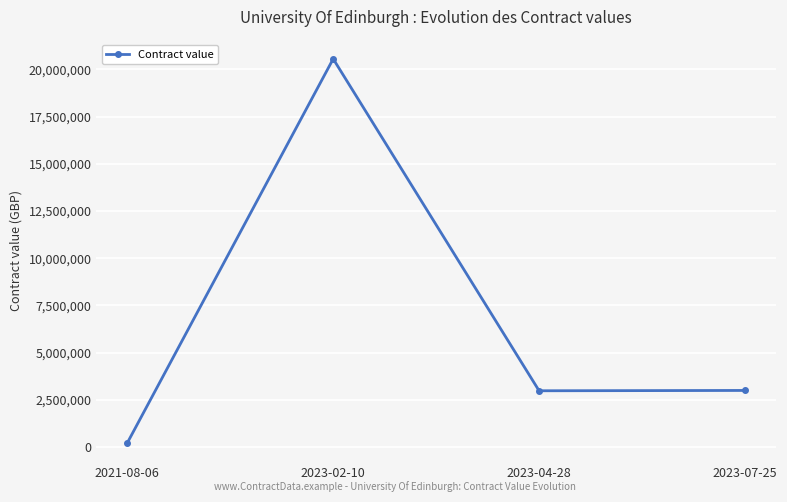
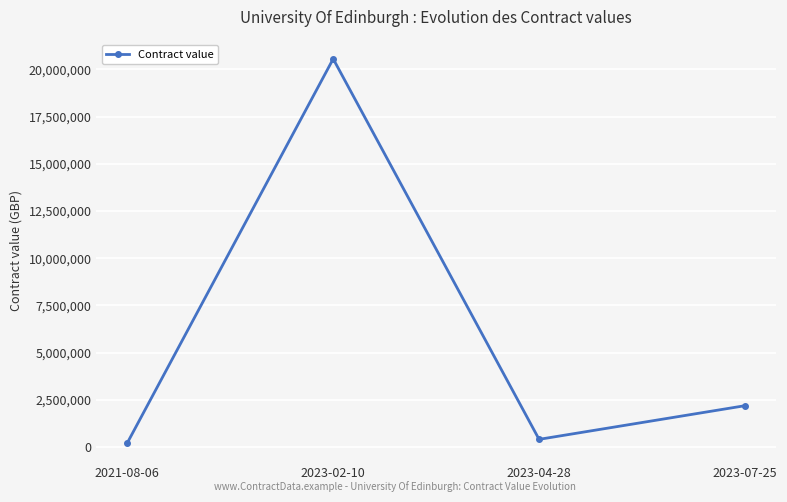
2023-04-28: 3,000,000 -> 400,000
2023-07-25: 3,000,000 -> 2,200,000
